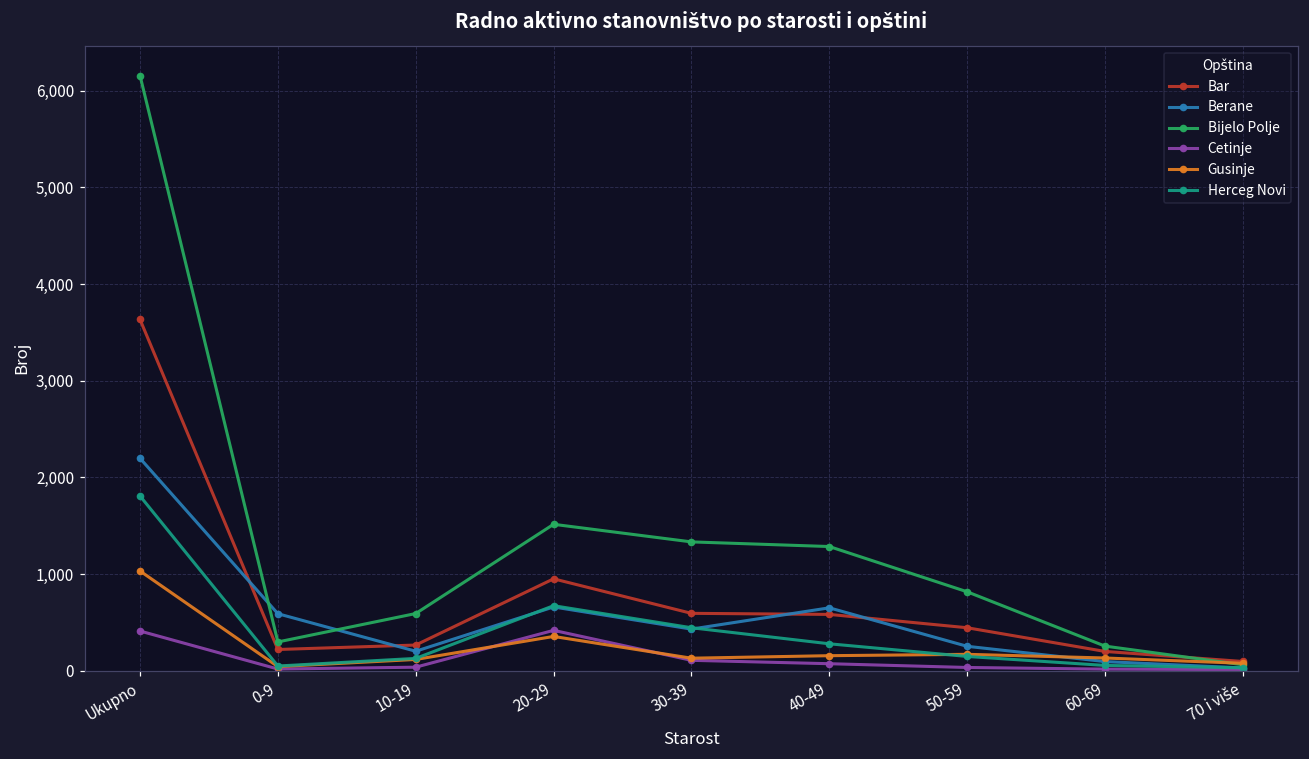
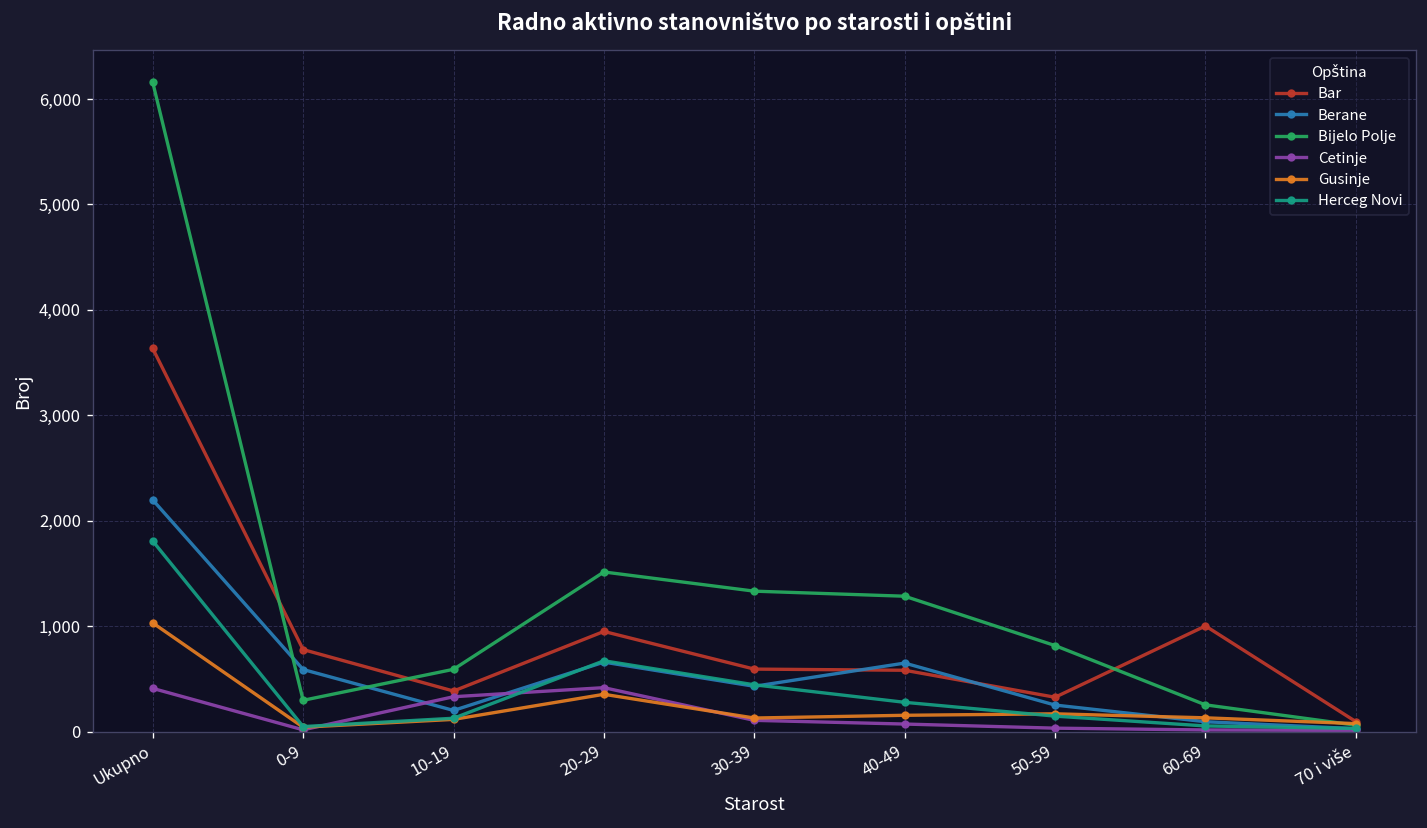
Bar, 0-9: 200 -> 800
Bar, 10-19: 300 -> 400
Cetinje, 10-19: 0 -> 300
Bar, 50-59: 400 -> 300
Bar, 60-69: 200 -> 1,000
